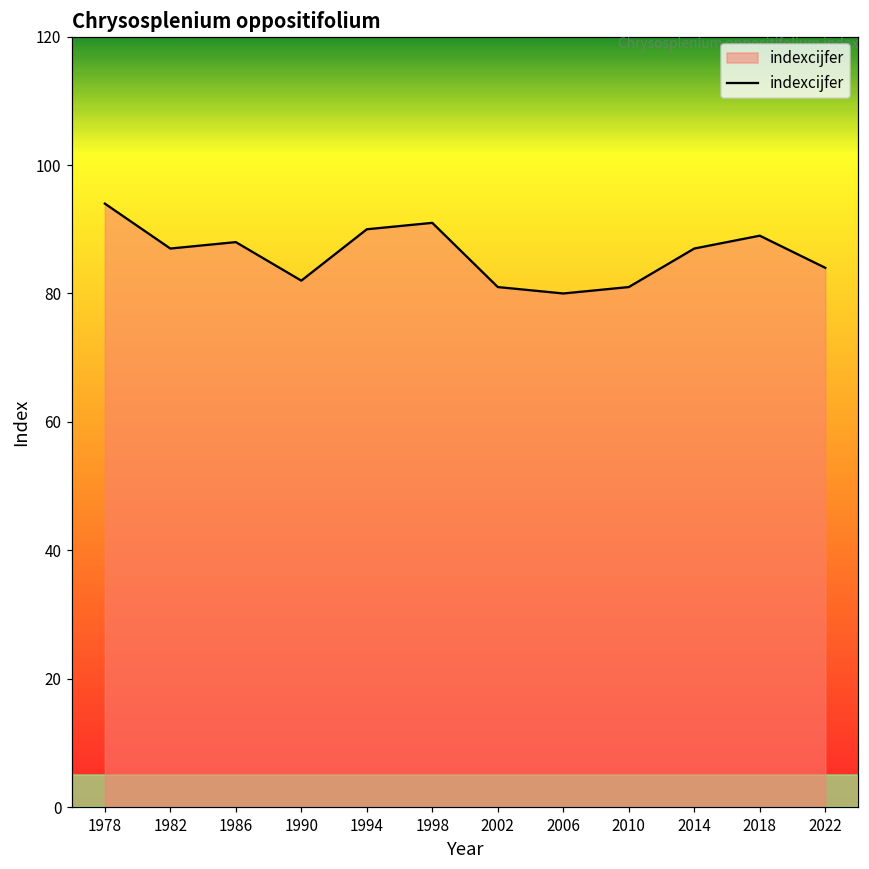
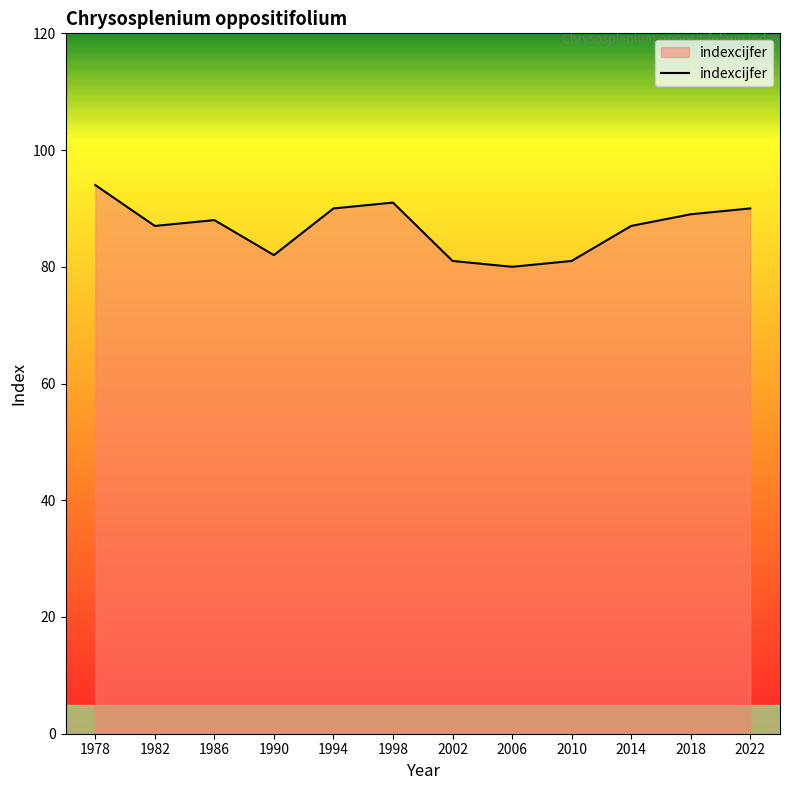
2022: 84 -> 90
